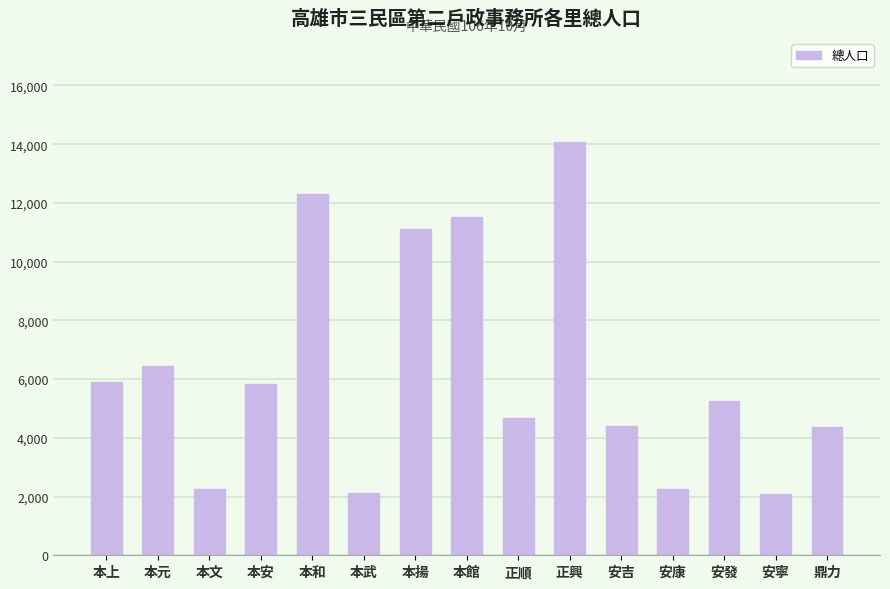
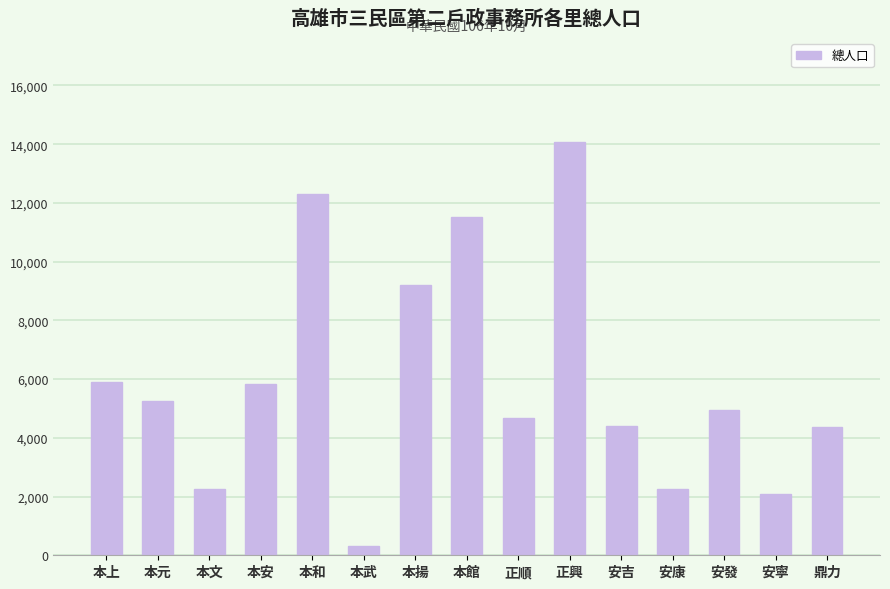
本元: 6,400 -> 5,300
本武: 2,100 -> 300
本揚: 11,100 -> 9,200
安發: 5,300 -> 5,000
